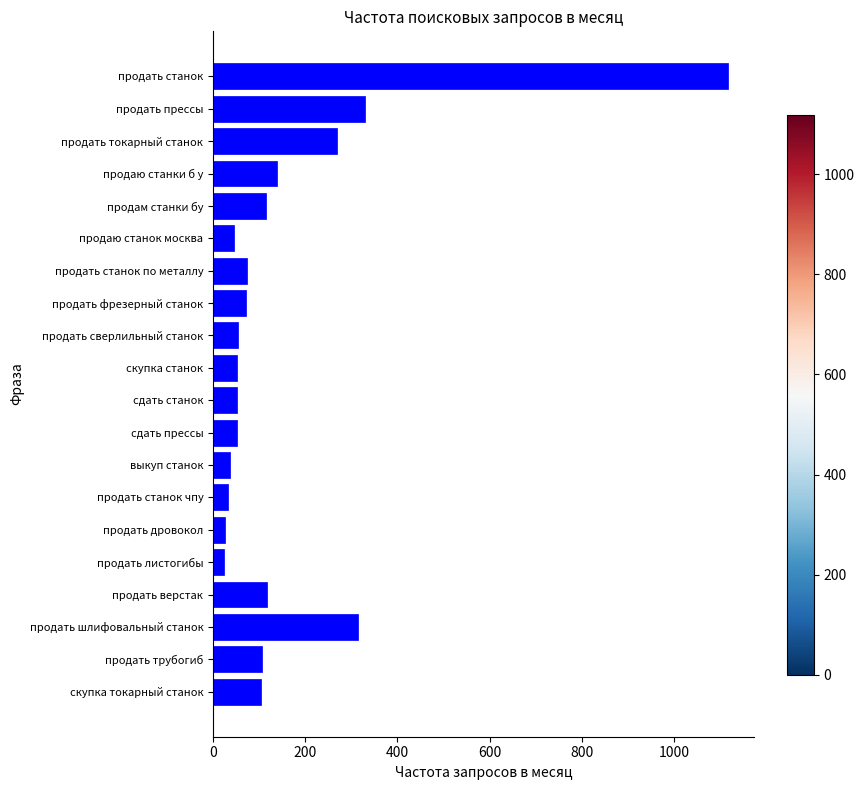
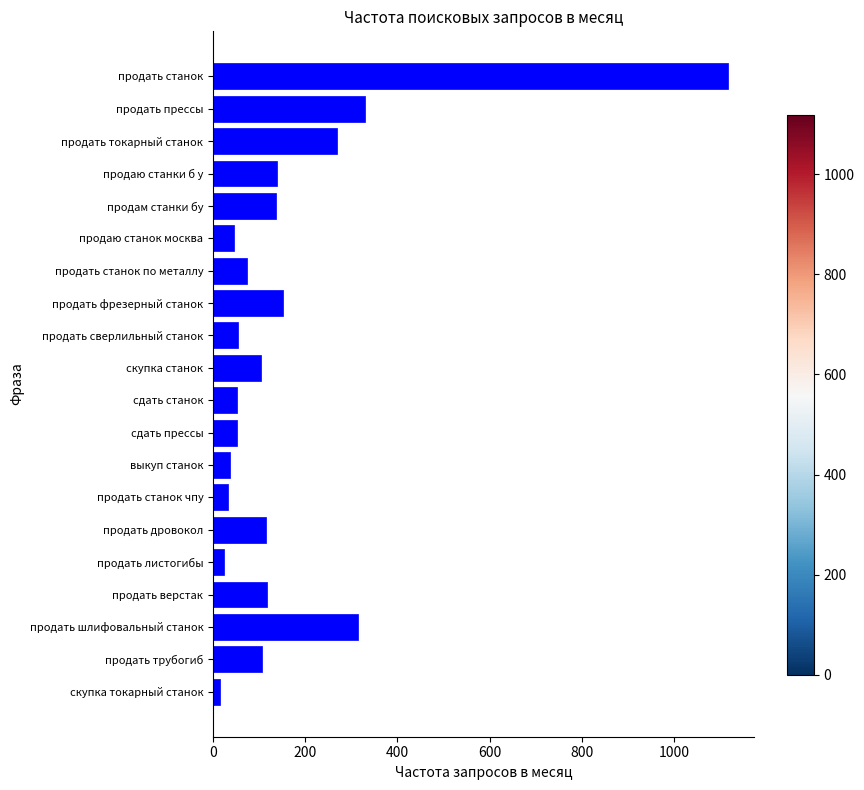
продам станки бу: 120 -> 140
продать фрезерный станок: 70 -> 150
скупка станок: 50 -> 100
продать дровокол: 30 -> 120
скупка токарный станок: 100 -> 20
